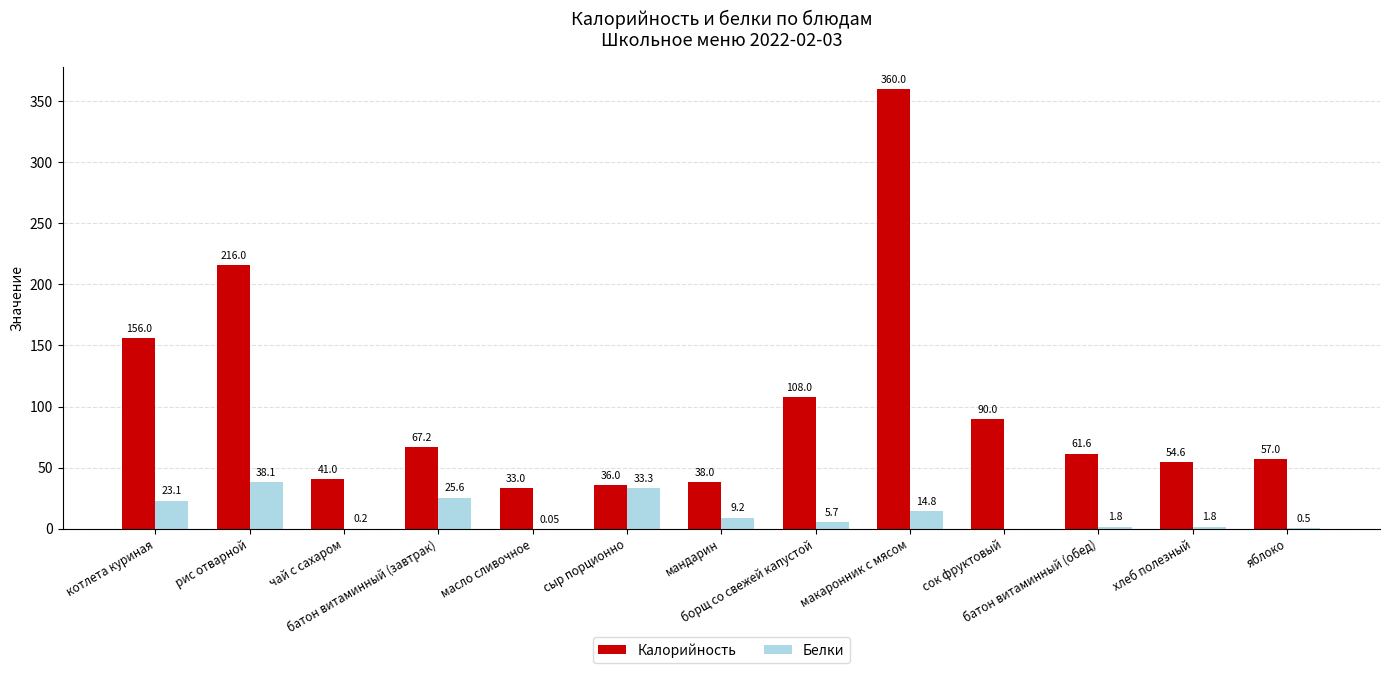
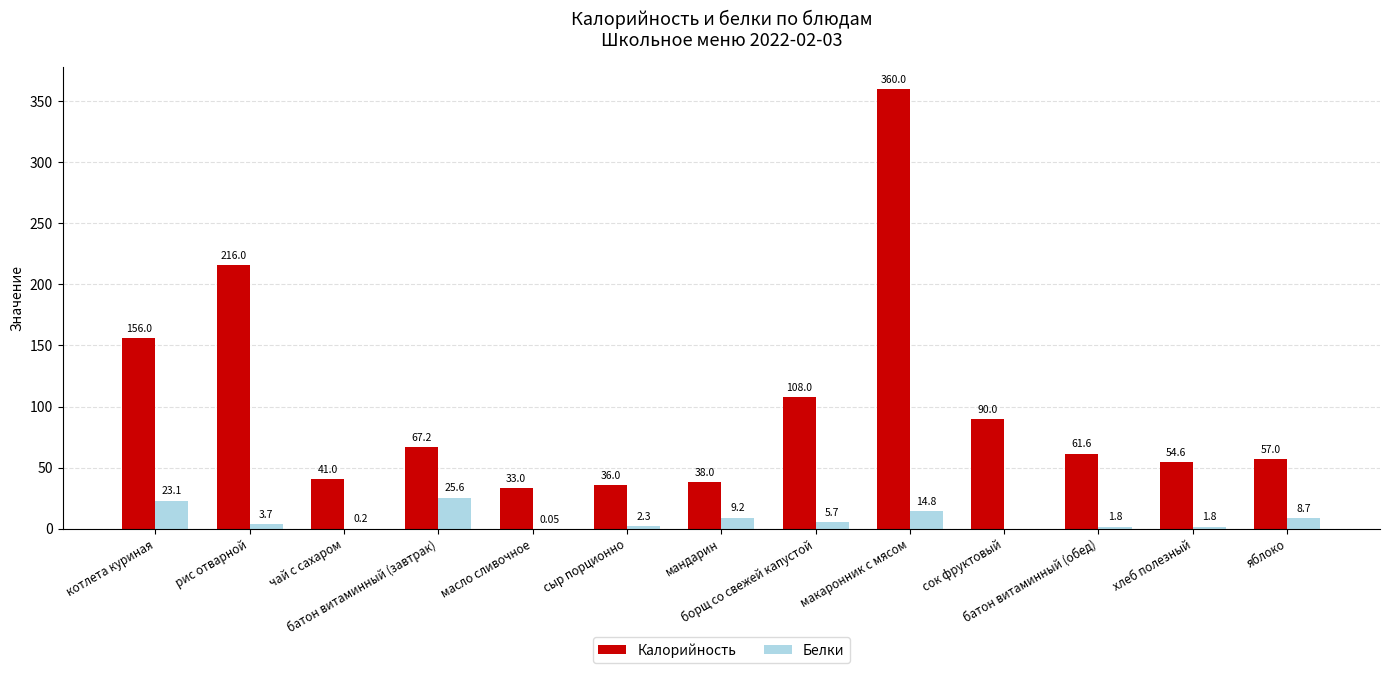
Белки, рис отварной: 38.1 -> 3.7
Белки, сыр порционно: 33.3 -> 2.3
Белки, яблоко: 0.5 -> 8.7
